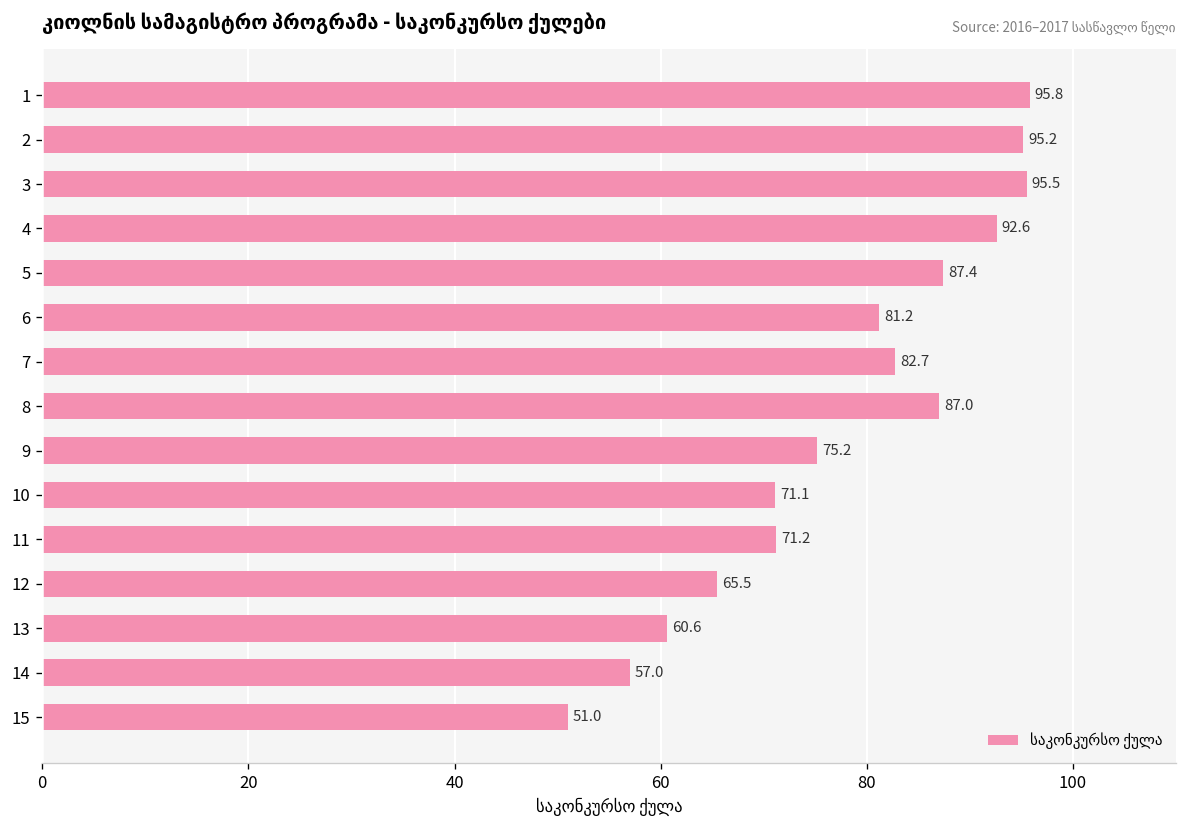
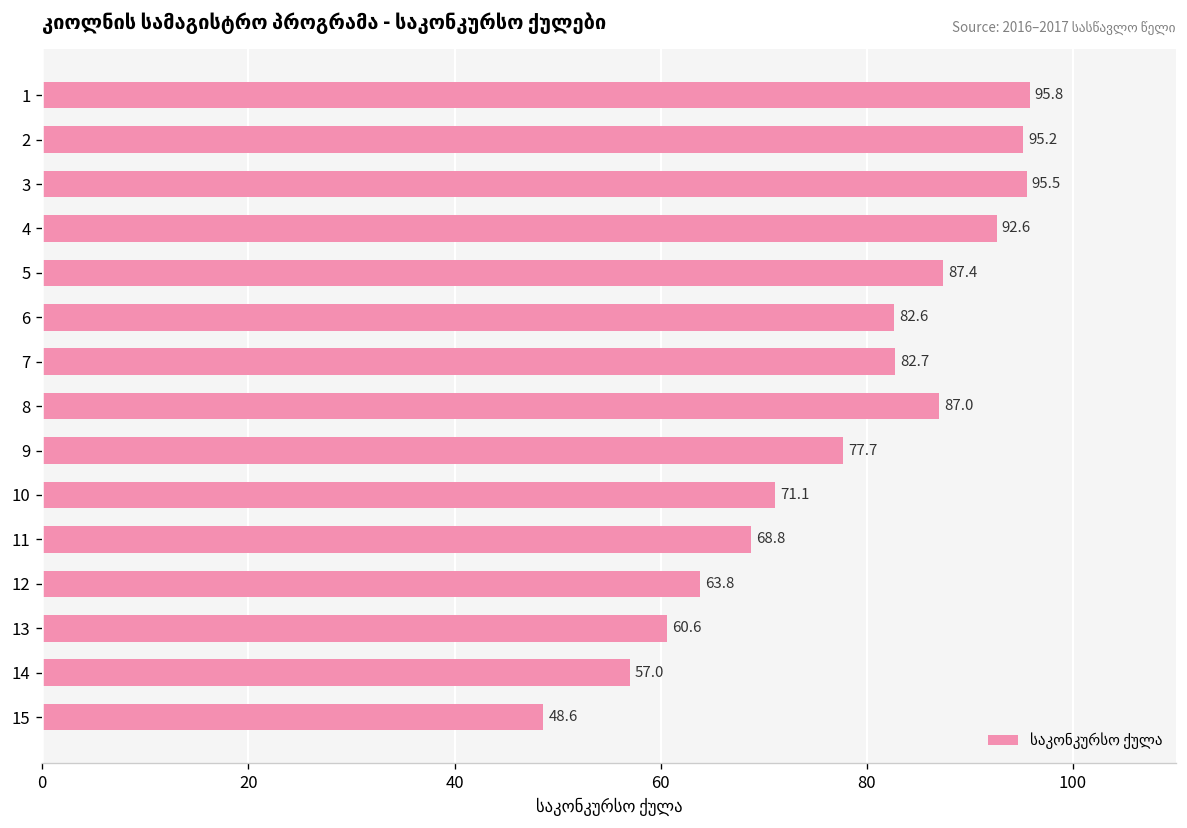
6: 81.2 -> 82.6
9: 75.2 -> 77.7
11: 71.2 -> 68.8
12: 65.5 -> 63.8
15: 51.0 -> 48.6
